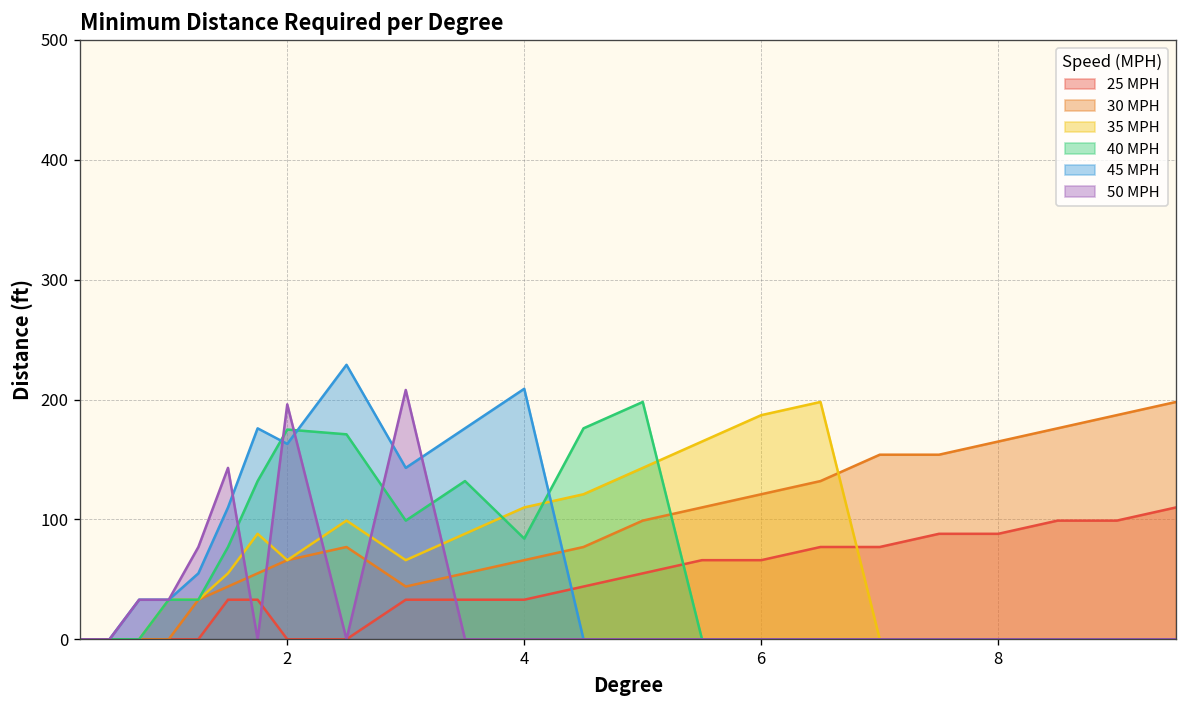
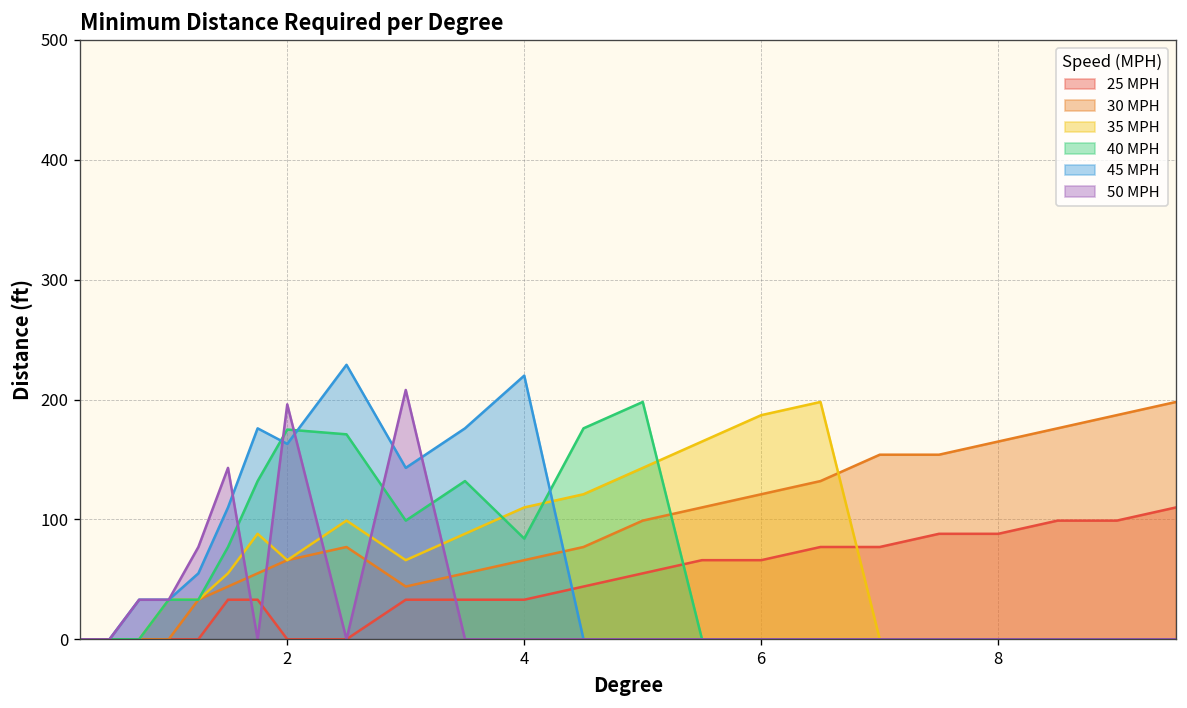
45 MPH, 4: 210 -> 220
